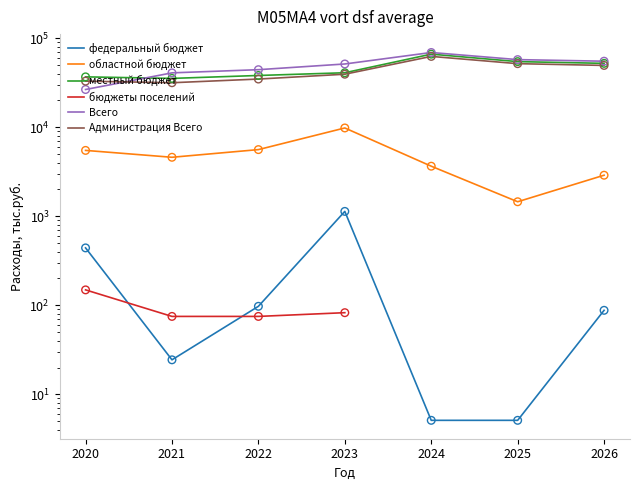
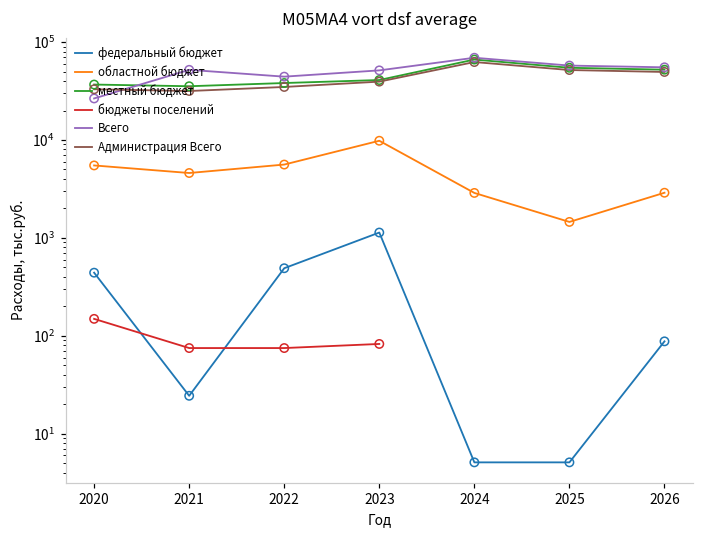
Всего, 2021: 40000 -> 50000
федеральный бюджет, 2022: 100 -> 500
областной бюджет, 2024: 3700 -> 2900
